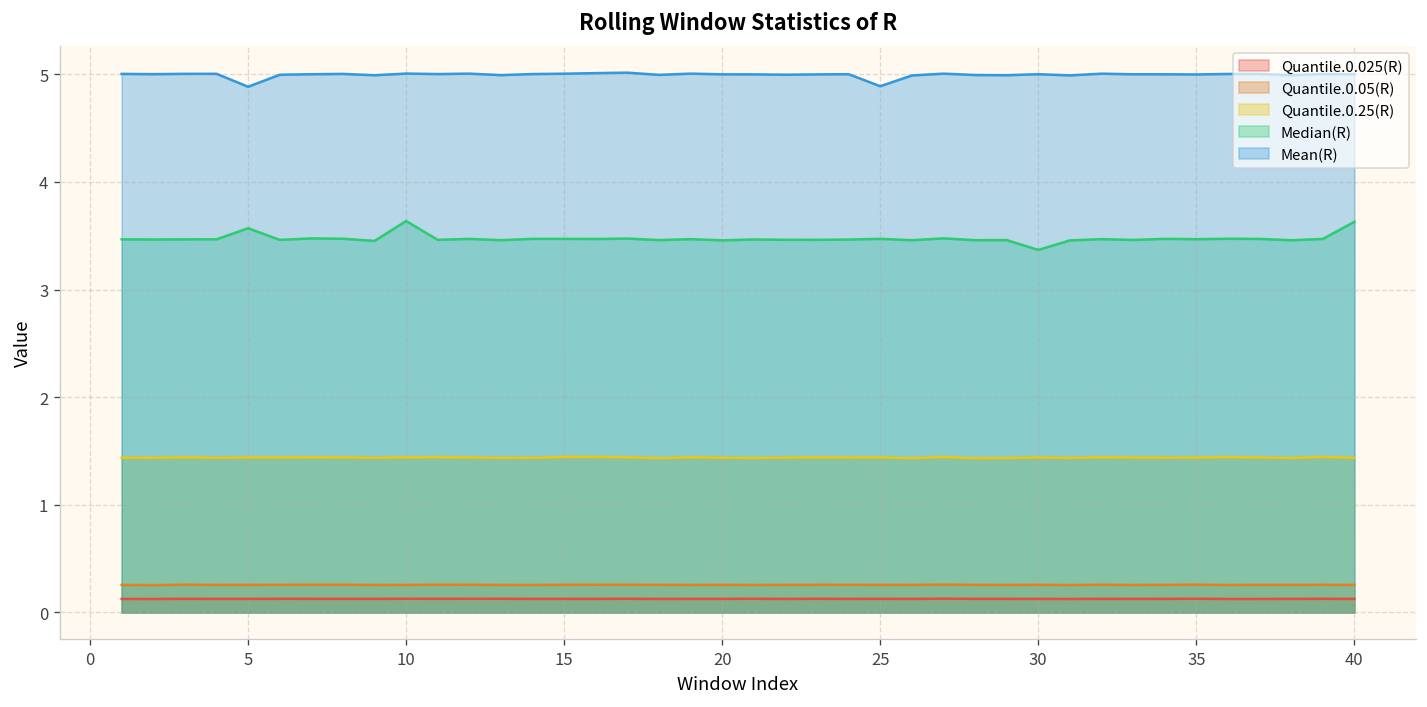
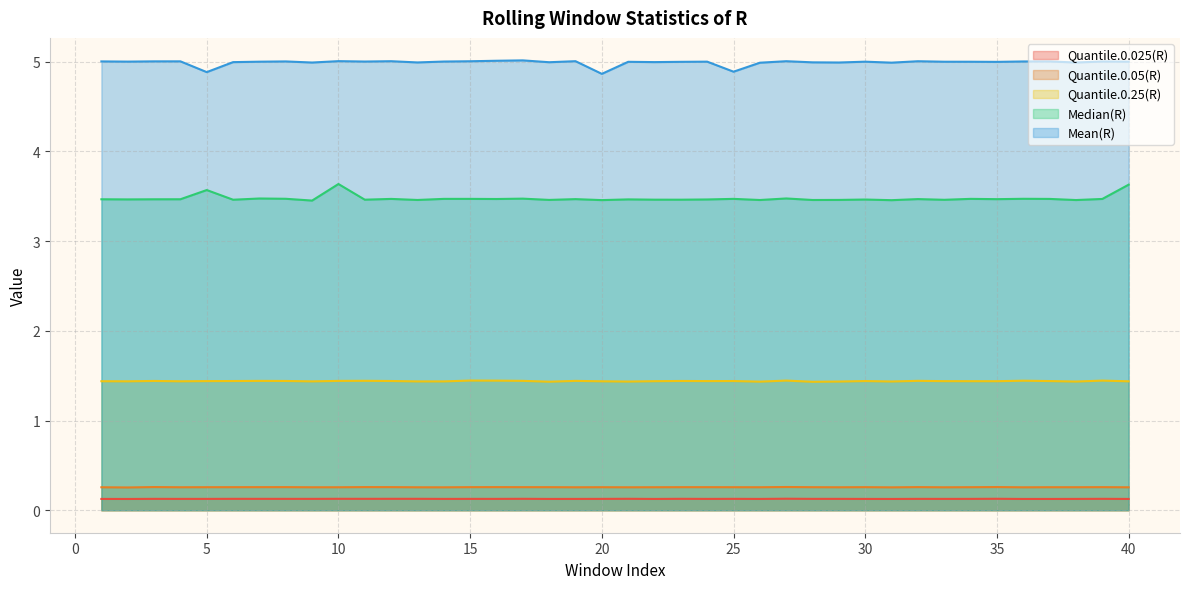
Mean(R), 20: 5.0 -> 4.9
Median(R), 30: 3.4 -> 3.5
